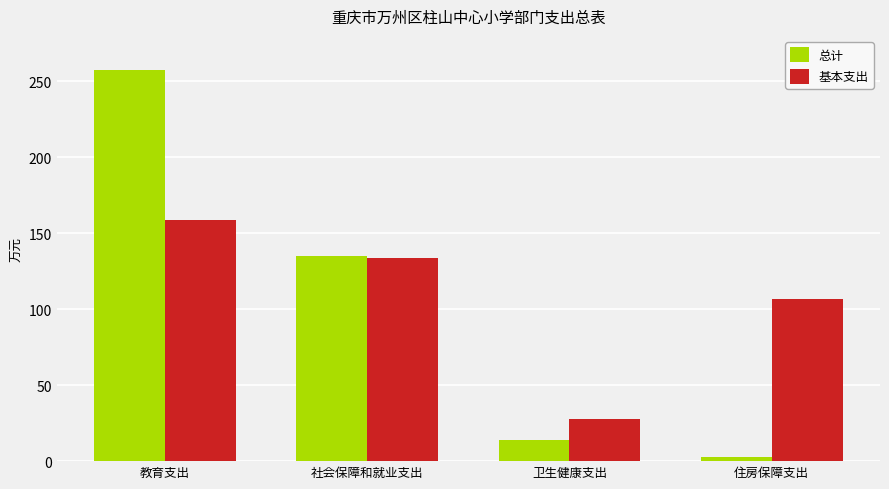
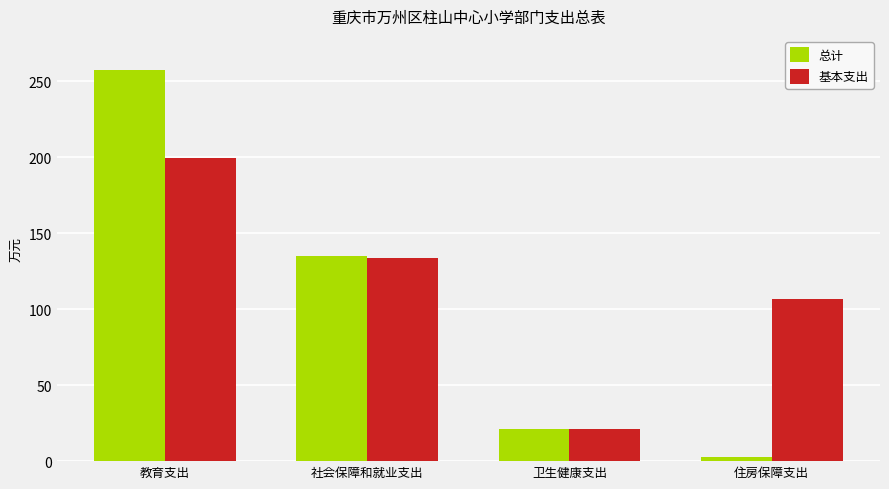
基本支出, 教育支出: 159 -> 199
总计, 卫生健康支出: 14 -> 21
基本支出, 卫生健康支出: 27 -> 21
